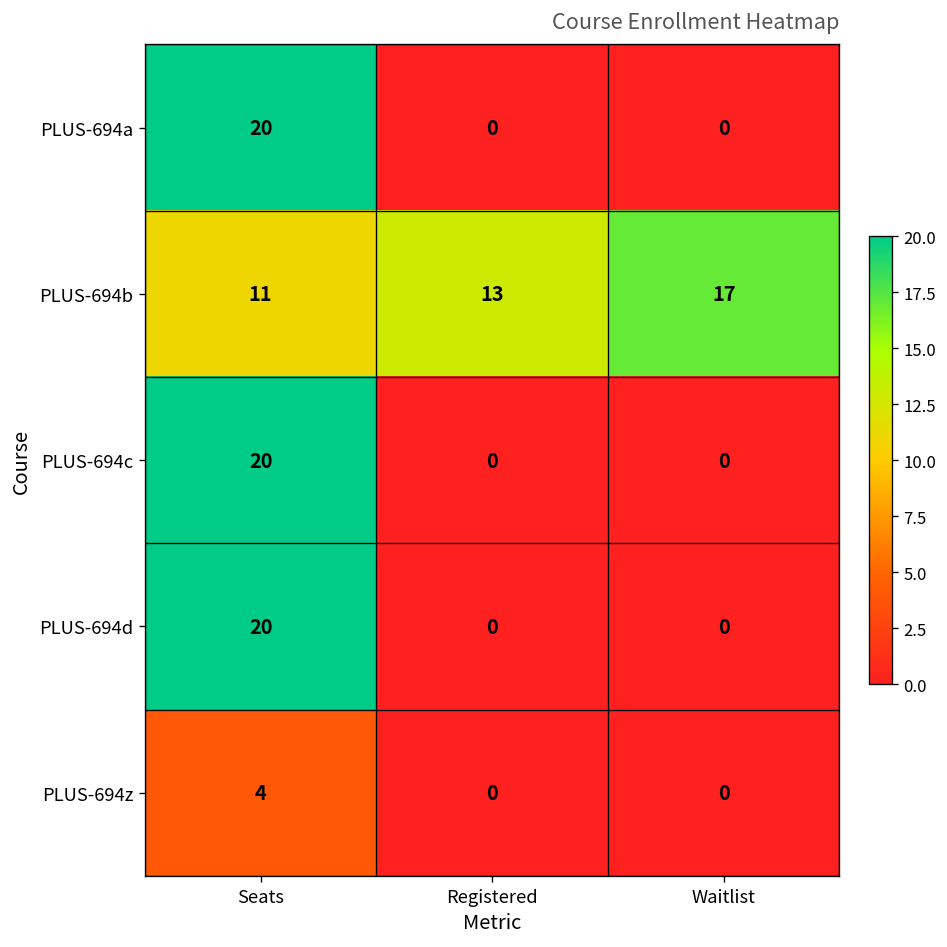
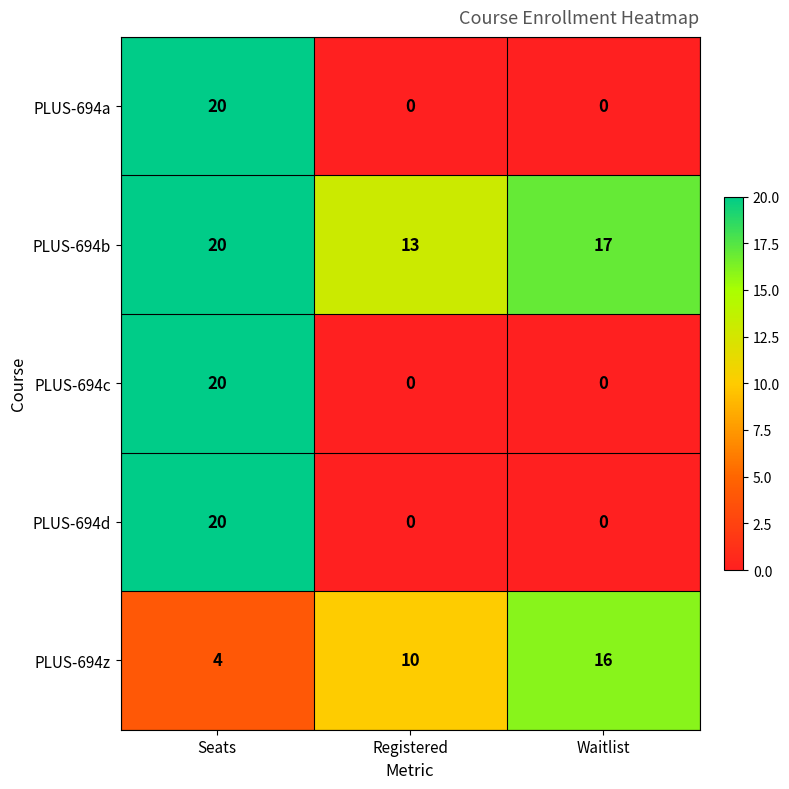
PLUS-694b, Seats: 11 -> 20
PLUS-694z, Registered: 0 -> 10
PLUS-694z, Waitlist: 0 -> 16
